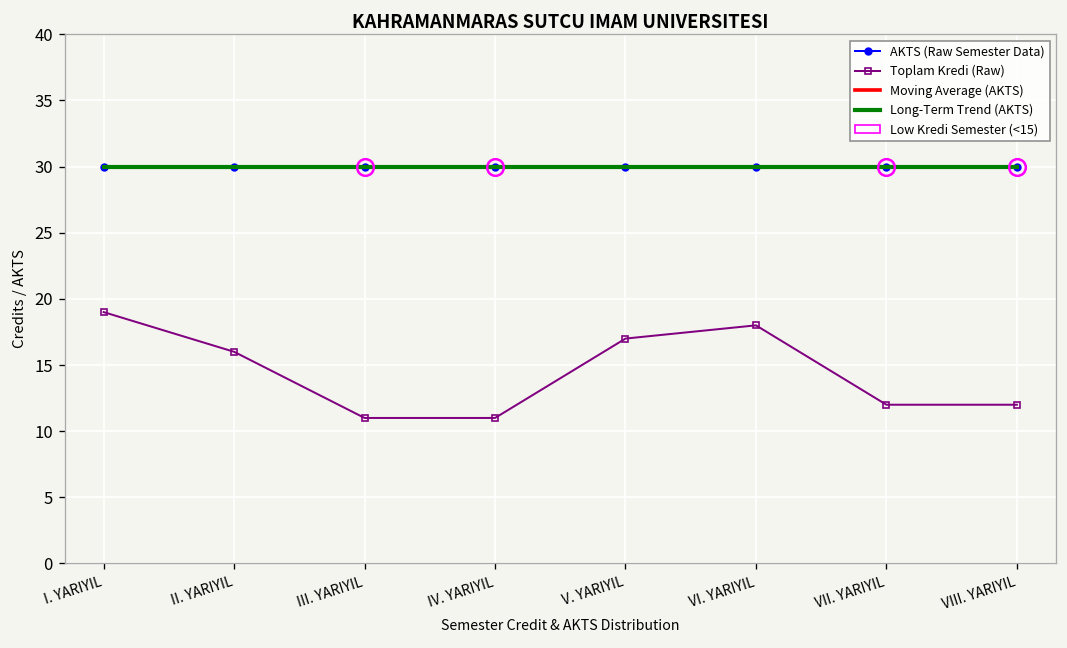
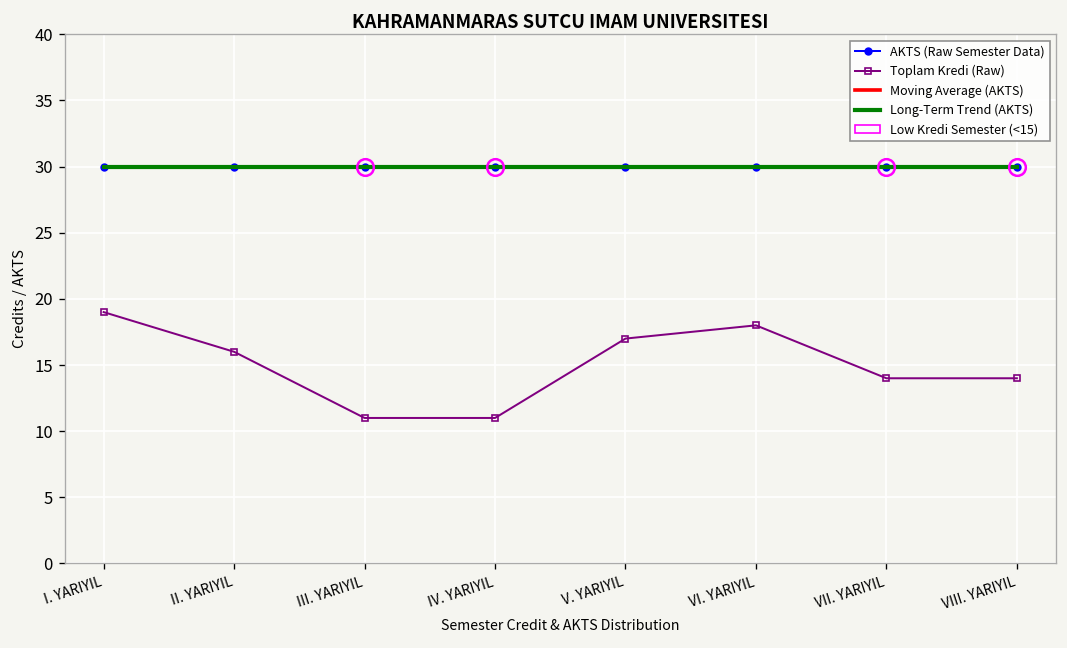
Toplam Kredi (Raw), VII. YARIYIL: 12 -> 14
Toplam Kredi (Raw), VIII. YARIYIL: 12 -> 14
